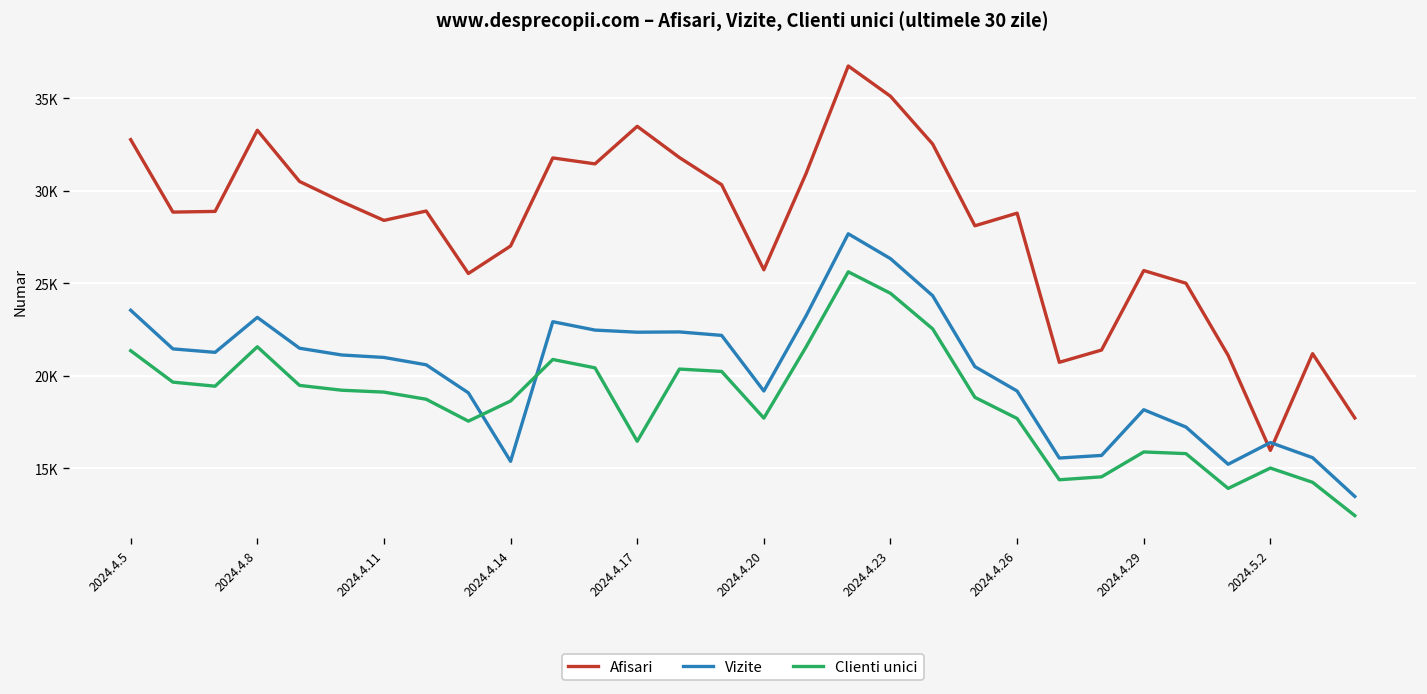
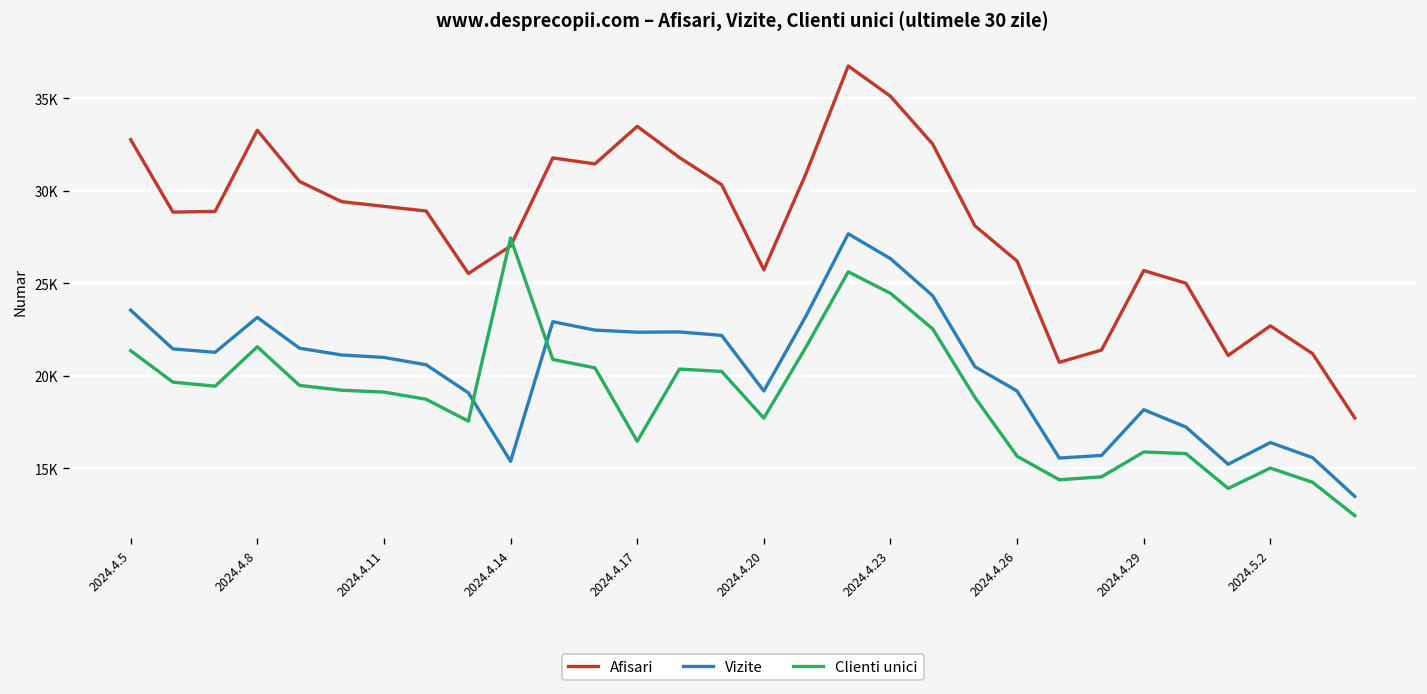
Afisari, 2024.4.11: 28400 -> 29200
Clienti unici, 2024.4.14: 18600 -> 27500
Afisari, 2024.4.26: 28800 -> 26200
Clienti unici, 2024.4.26: 17700 -> 15600
Afisari, 2024.5.2: 16000 -> 22700
